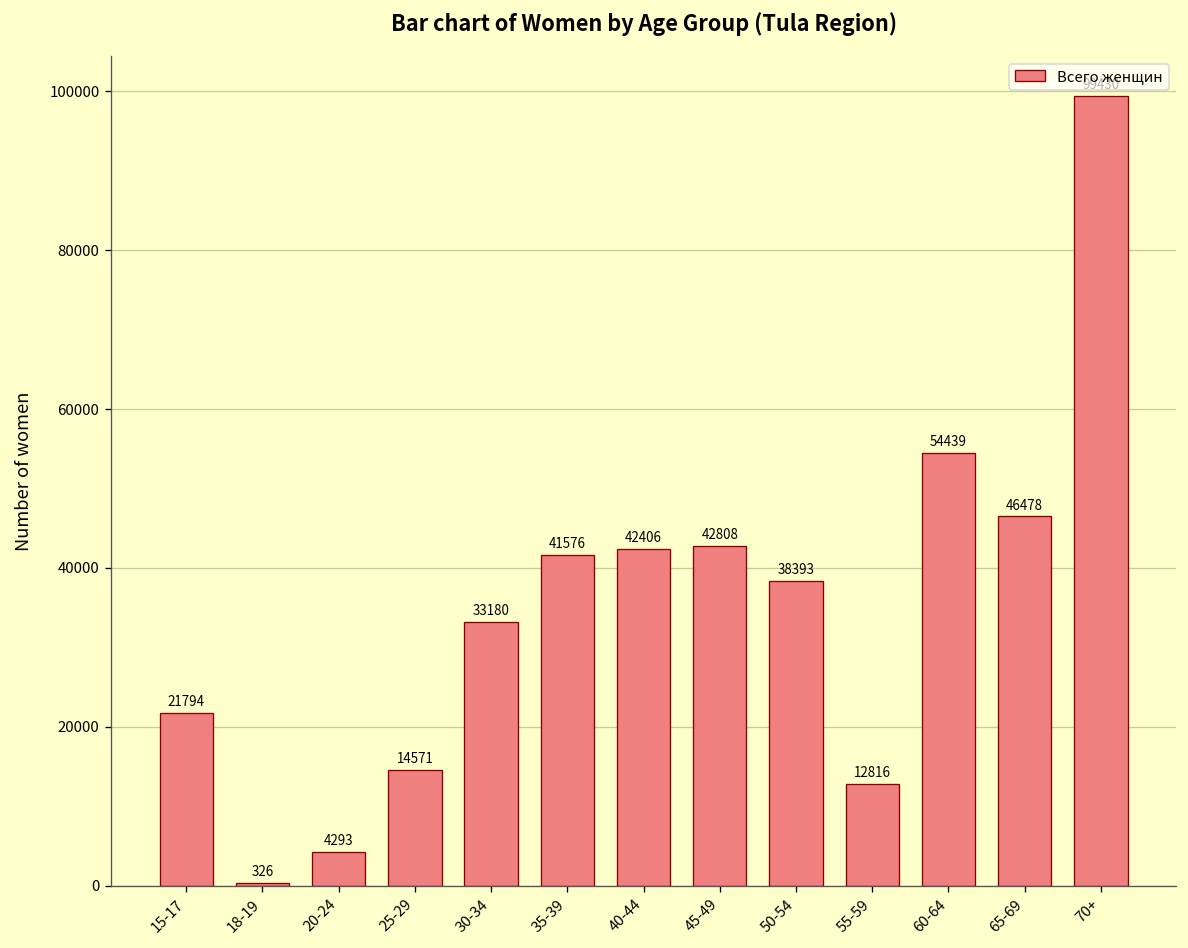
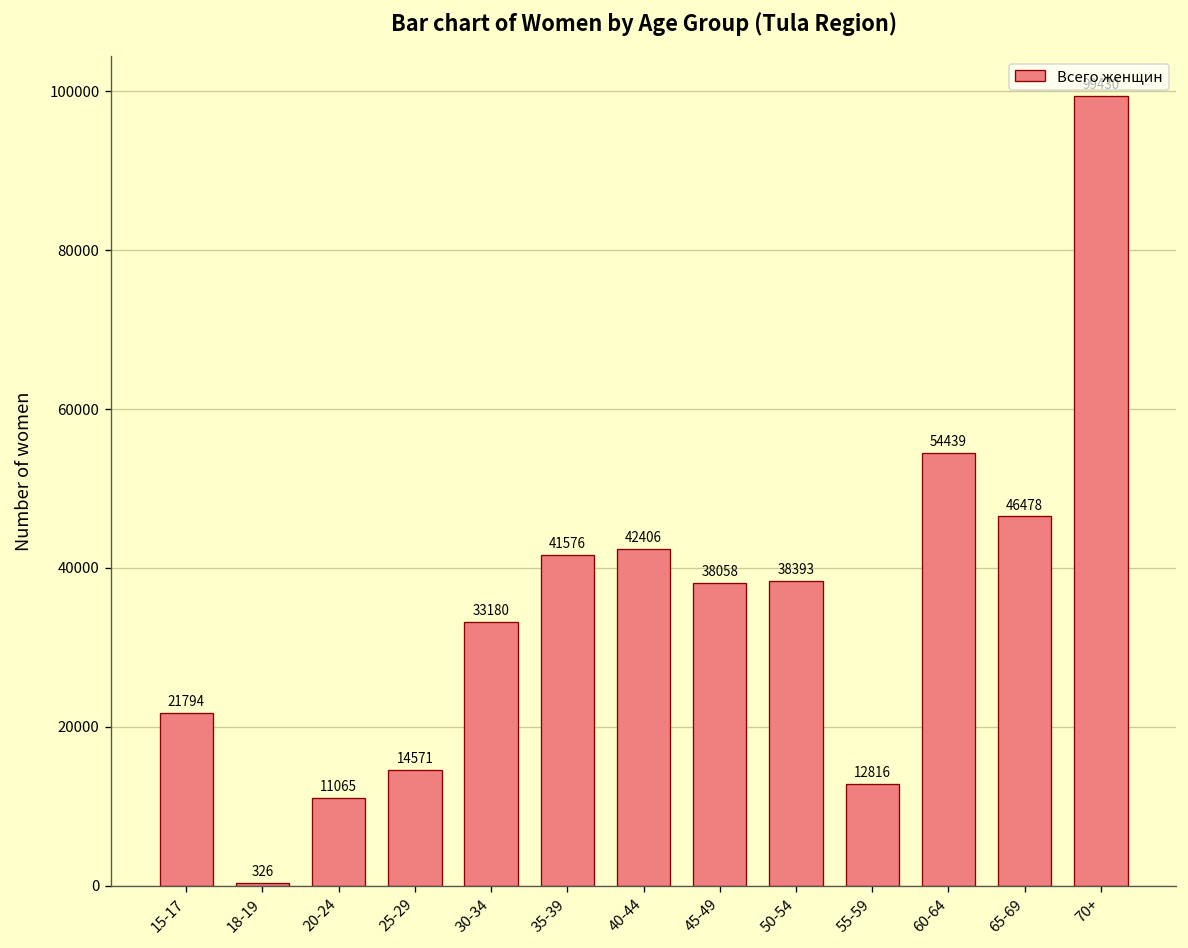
20-24: 4293 -> 11065
45-49: 42808 -> 38058
